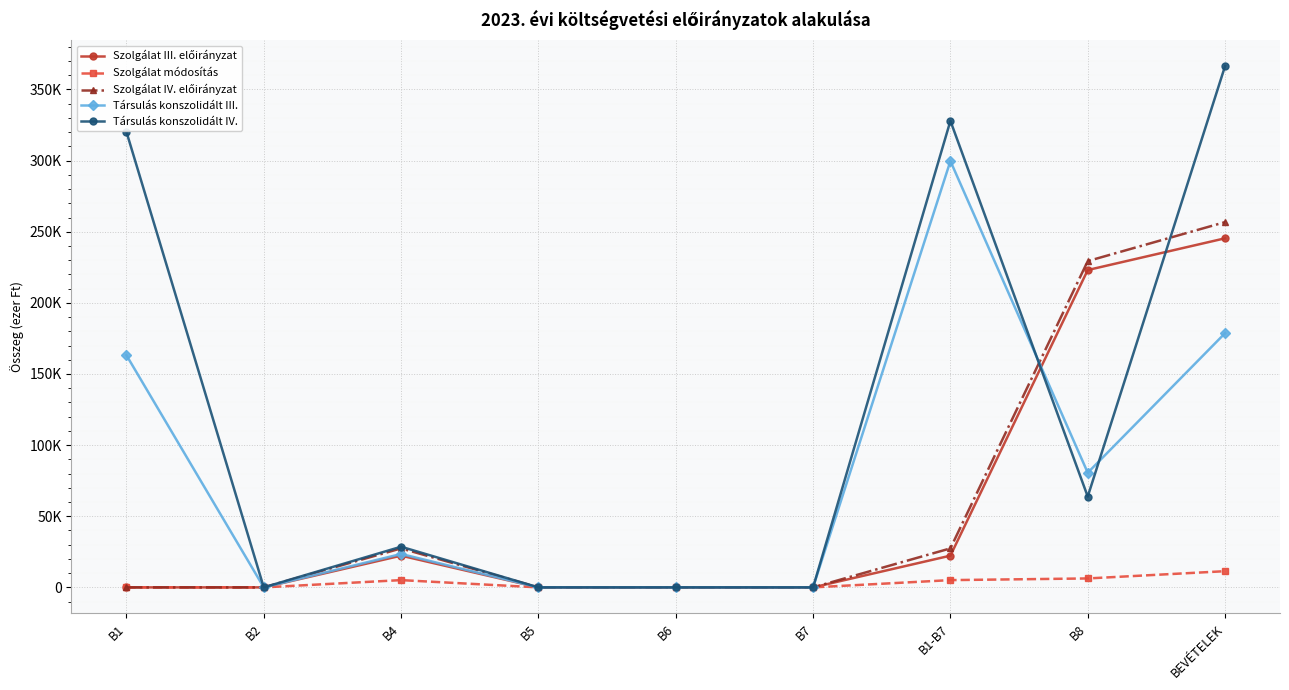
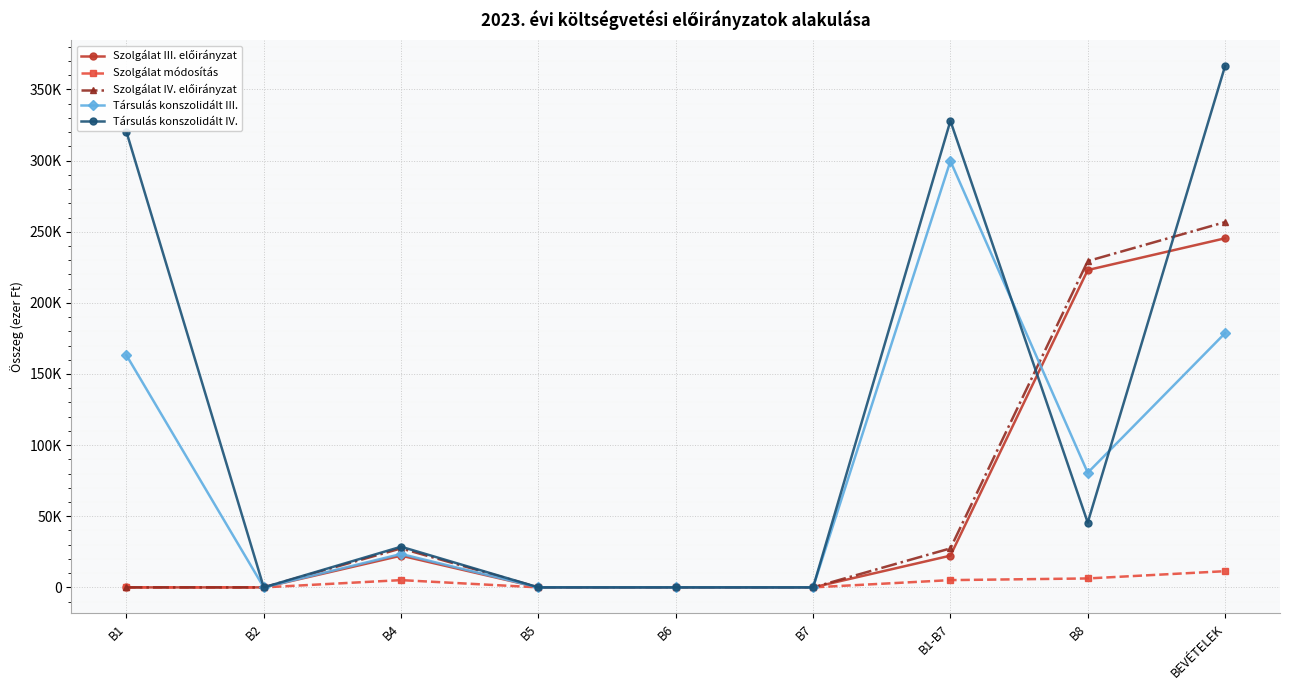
Társulás konszolidált IV., B8: 64000 -> 46000
